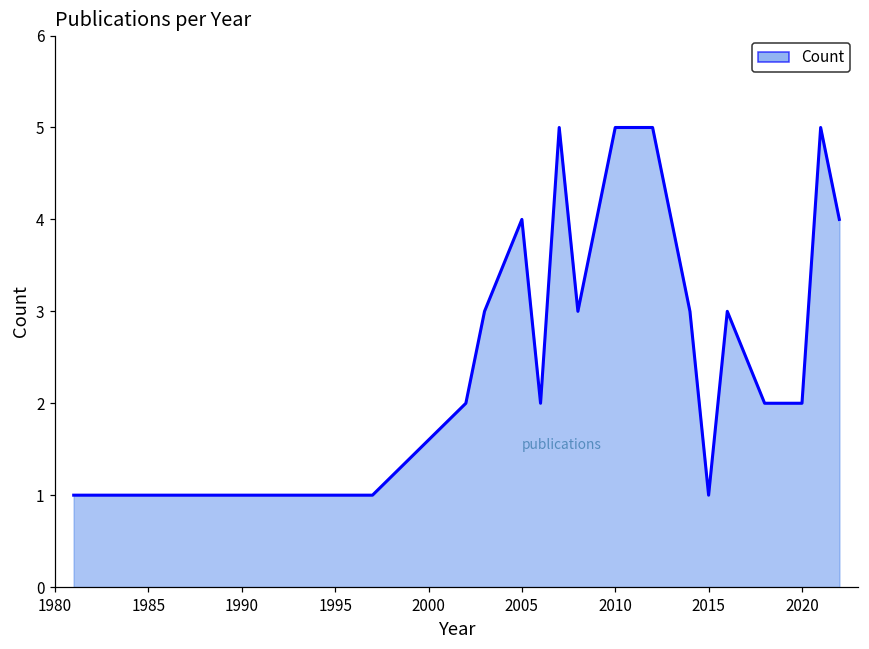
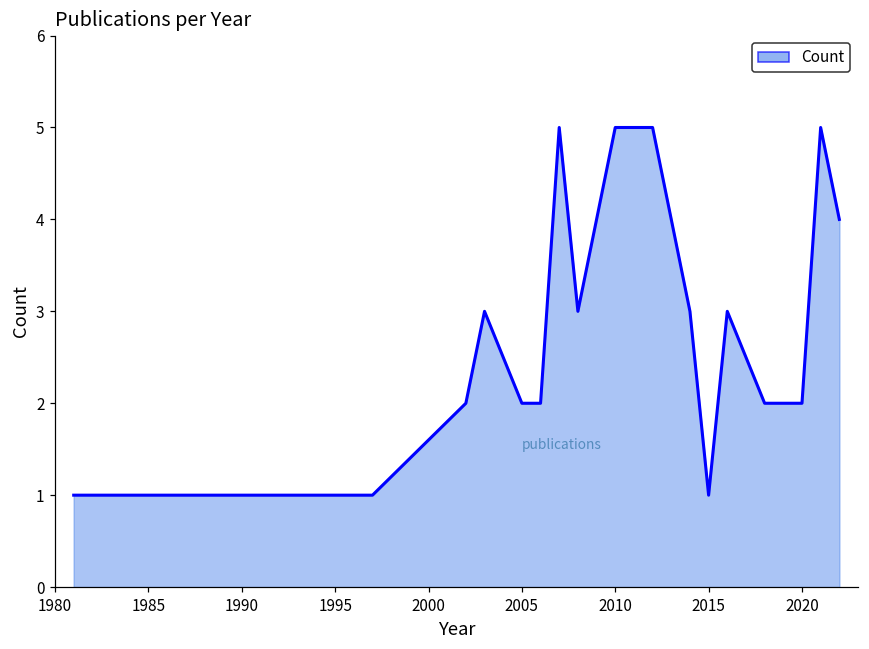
2005: 4 -> 2
